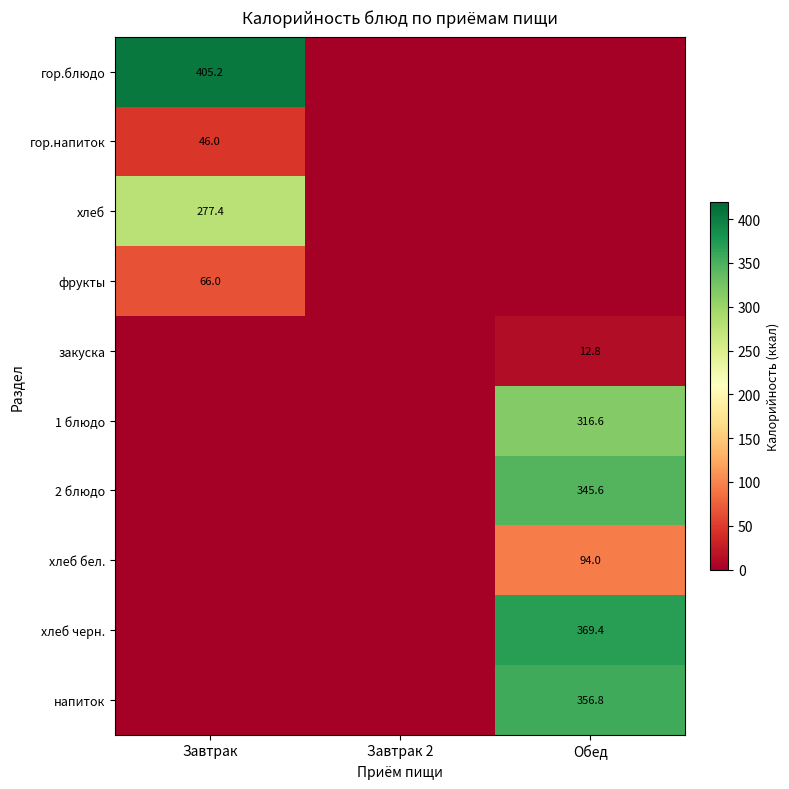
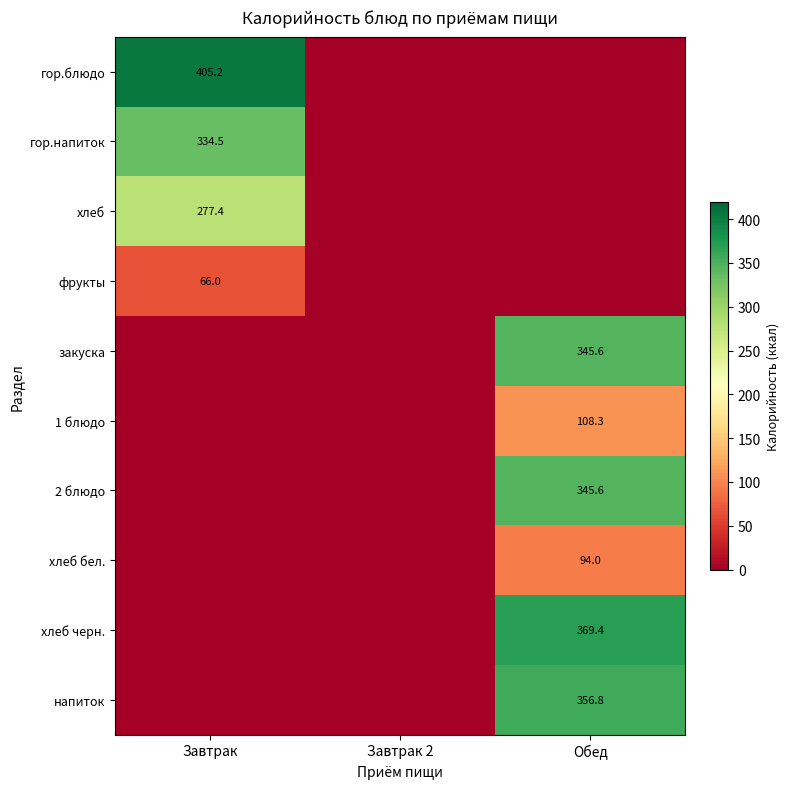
гор.напиток, Завтрак: 46.0 -> 334.5
закуска, Обед: 12.8 -> 345.6
1 блюдо, Обед: 316.6 -> 108.3
